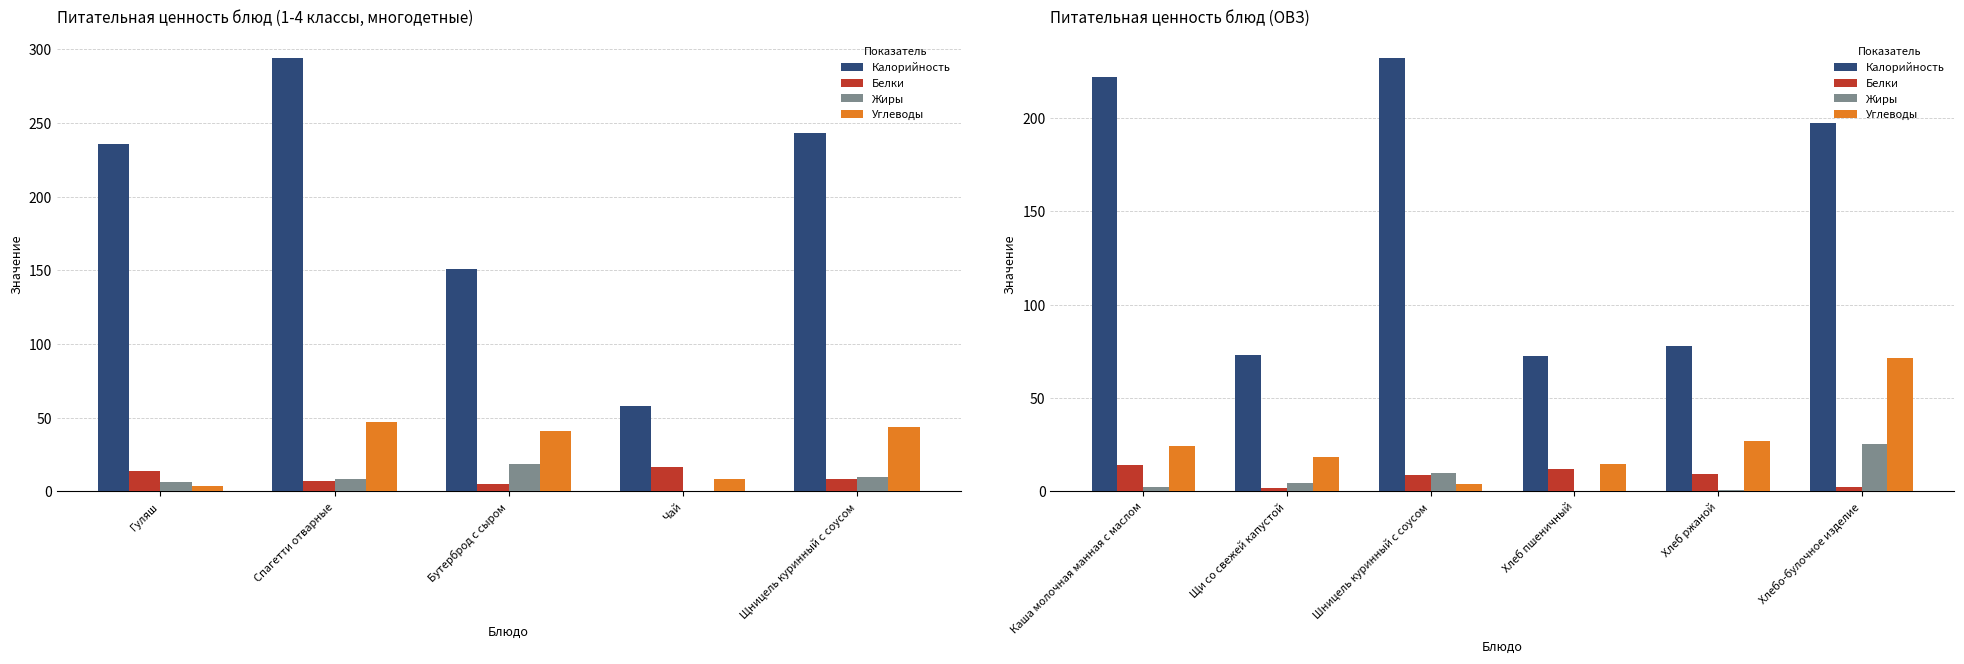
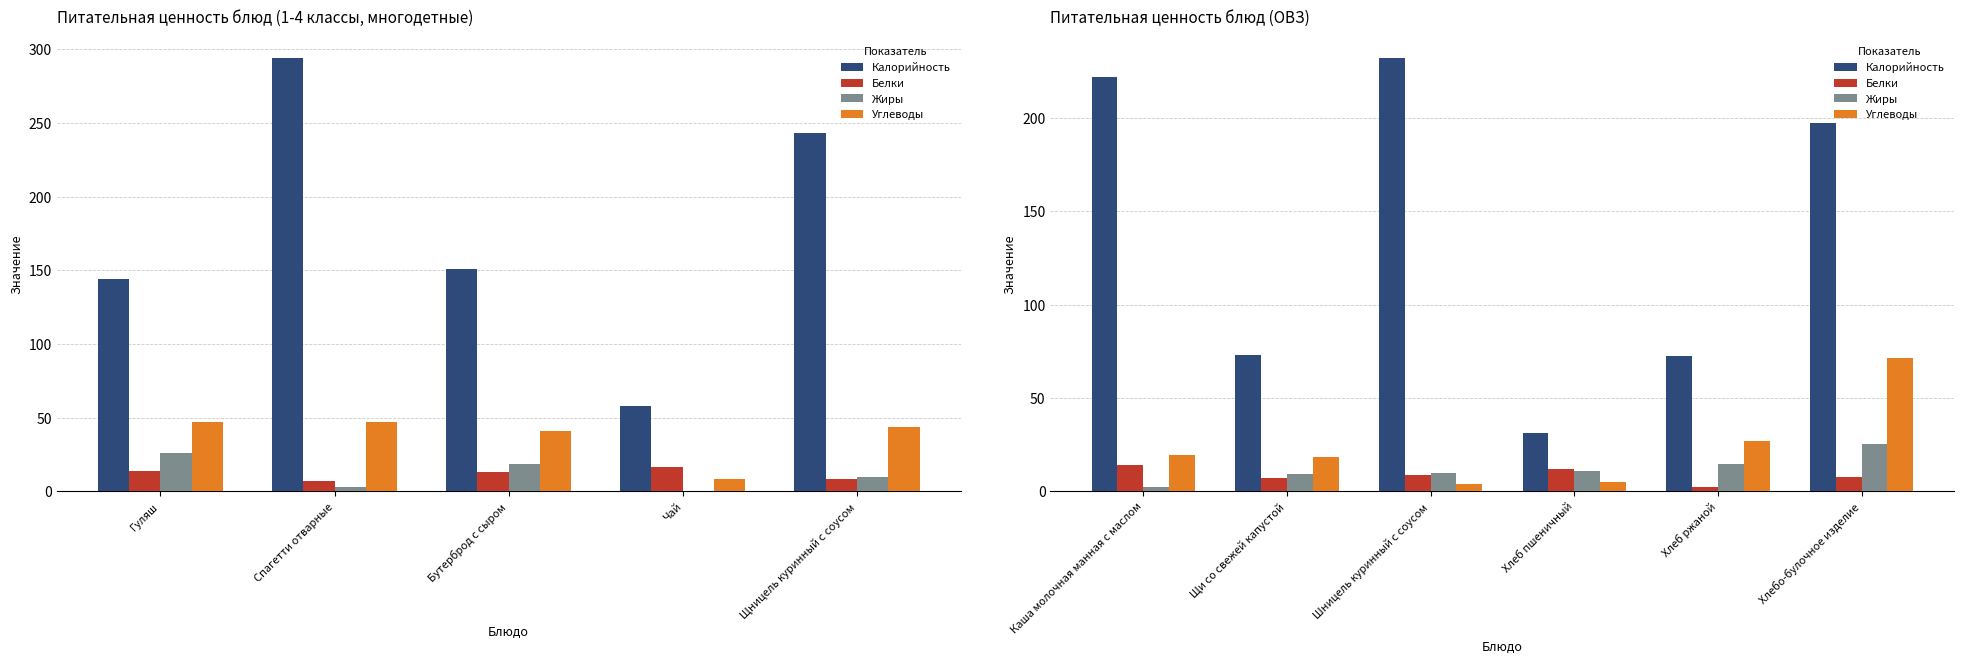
Питательная ценность блюд (1-4 классы, многодетные), Калорийность, Гуляш: 236 -> 144
Питательная ценность блюд (1-4 классы, многодетные), Жиры, Гуляш: 7 -> 26
Питательная ценность блюд (1-4 классы, многодетные), Углеводы, Гуляш: 4 -> 47
Питательная ценность блюд (1-4 классы, многодетные), Жиры, Спагетти отварные: 8 -> 3
Питательная ценность блюд (1-4 классы, многодетные), Белки, Бутерброд с сыром: 5 -> 13
Питательная ценность блюд (ОВЗ), Углеводы, Каша молочная манная с маслом: 24 -> 20
Питательная ценность блюд (ОВЗ), Белки, Щи со свежей капустой: 2 -> 7
Питательная ценность блюд (ОВЗ), Жиры, Щи со свежей капустой: 4 -> 9
Питательная ценность блюд (ОВЗ), Калорийность, Хлеб пшеничный: 73 -> 31
Питательная ценность блюд (ОВЗ), Жиры, Хлеб пшеничный: 0 -> 11
Питательная ценность блюд (ОВЗ), Углеводы, Хлеб пшеничный: 15 -> 5
Питательная ценность блюд (ОВЗ), Калорийность, Хлеб ржаной: 78 -> 72
Питательная ценность блюд (ОВЗ), Белки, Хлеб ржаной: 9 -> 3
Питательная ценность блюд (ОВЗ), Жиры, Хлеб ржаной: 1 -> 15
Питательная ценность блюд (ОВЗ), Белки, Хлебо-булочное изделие: 3 -> 8
